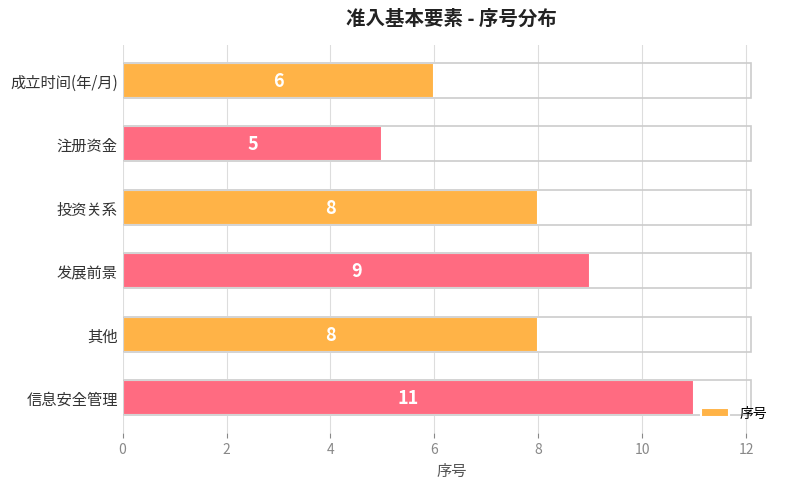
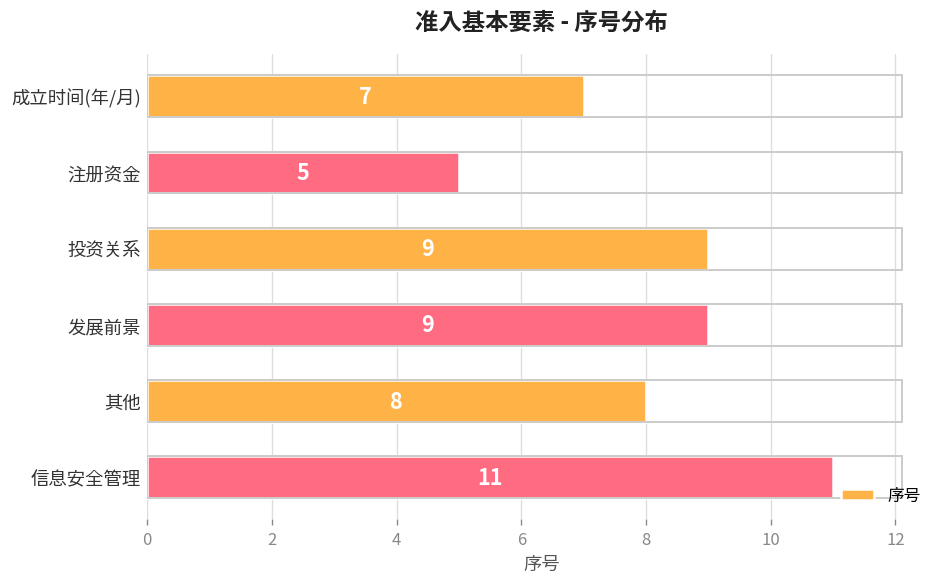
成立时间(年/月): 6 -> 7
投资关系: 8 -> 9
